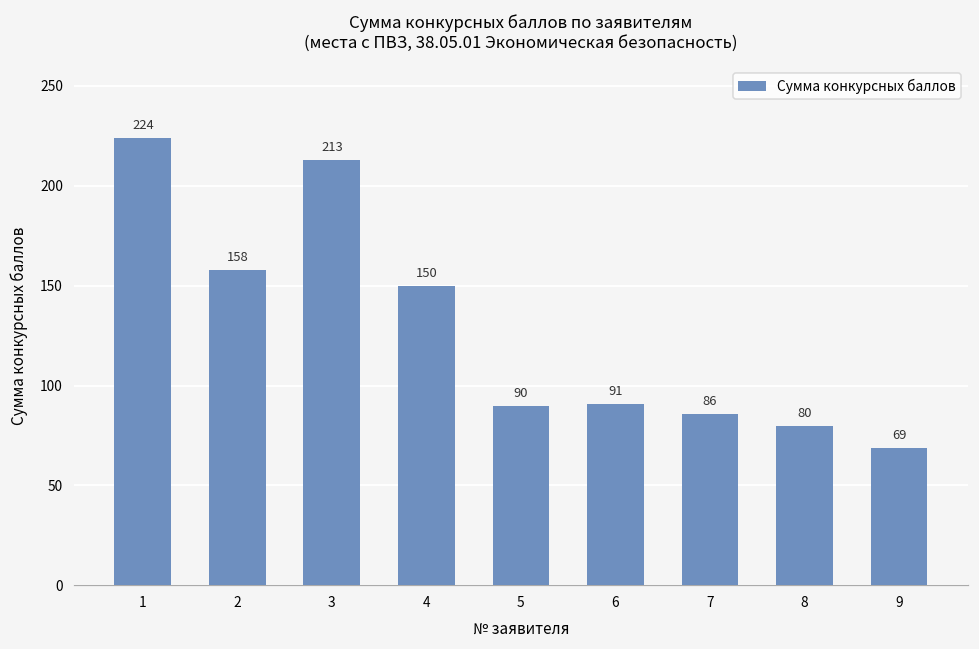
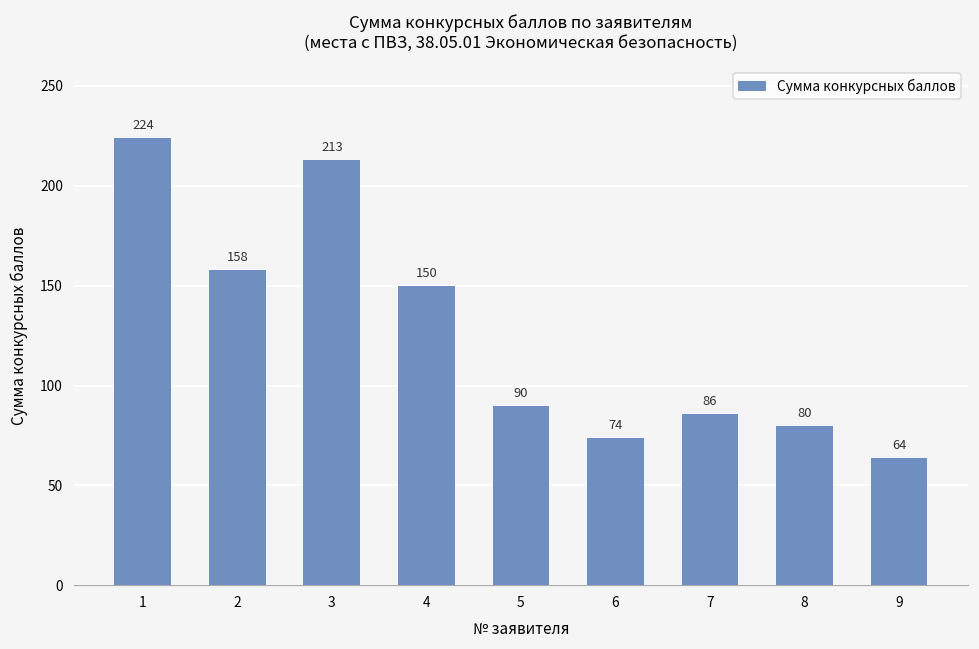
6: 91 -> 74
9: 69 -> 64
